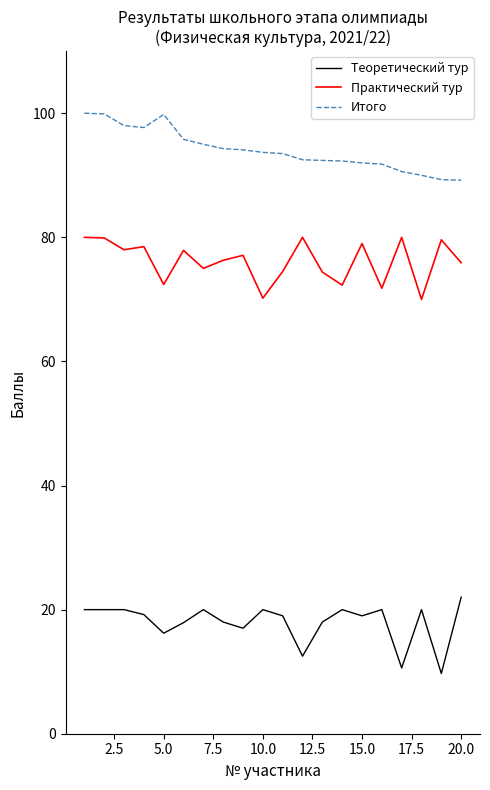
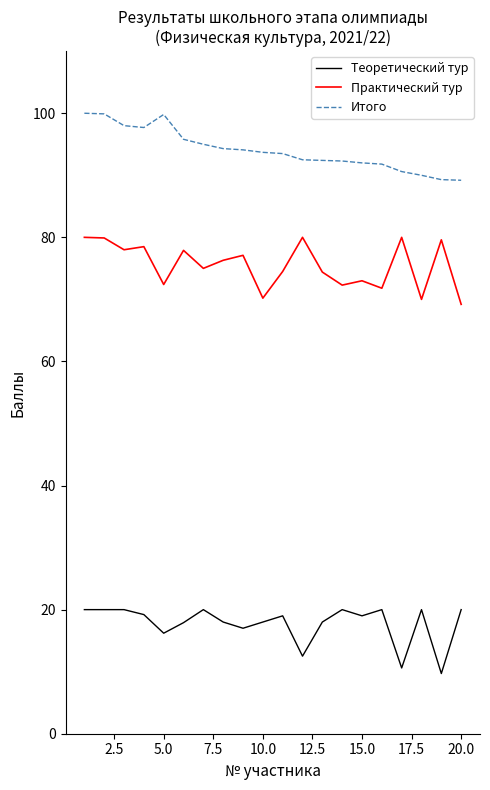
Теоретический тур, 10.0: 20 -> 18
Практический тур, 15.0: 79 -> 73
Теоретический тур, 20.0: 22 -> 20
Практический тур, 20.0: 76 -> 69
